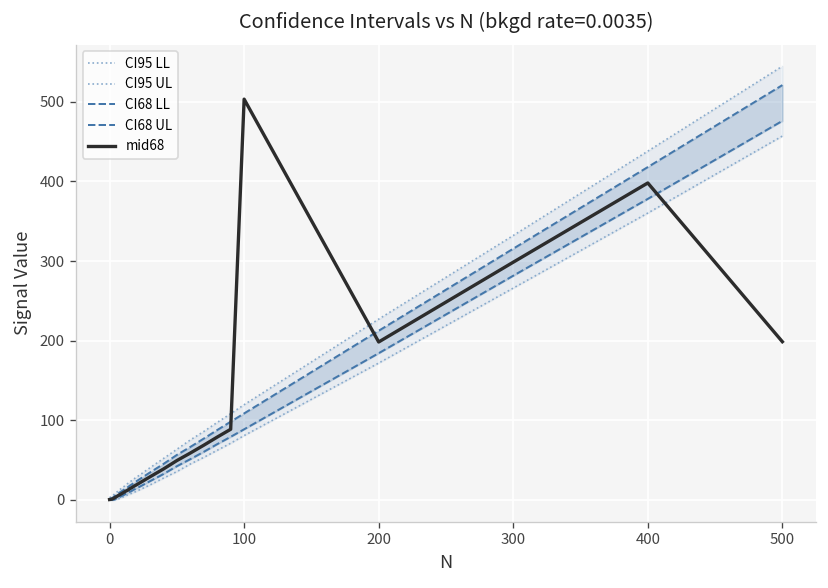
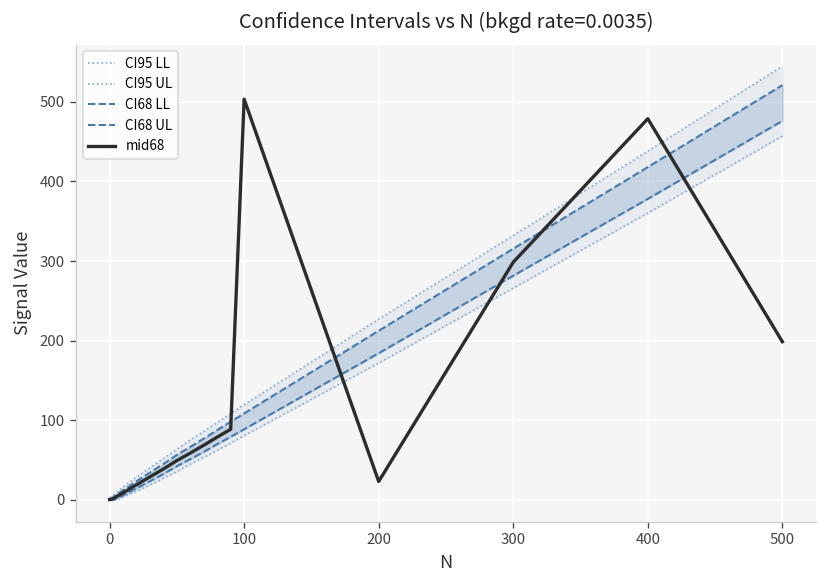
mid68, 200: 200 -> 20
mid68, 400: 400 -> 480
